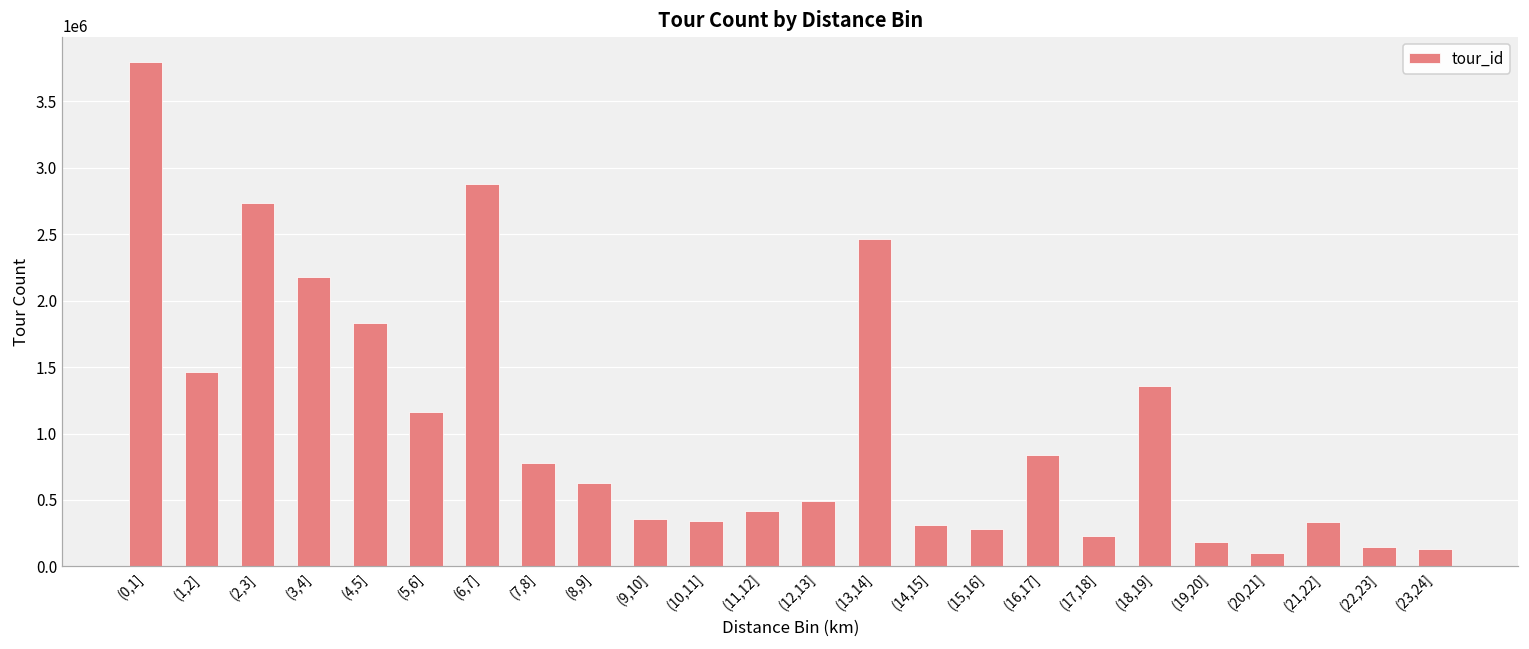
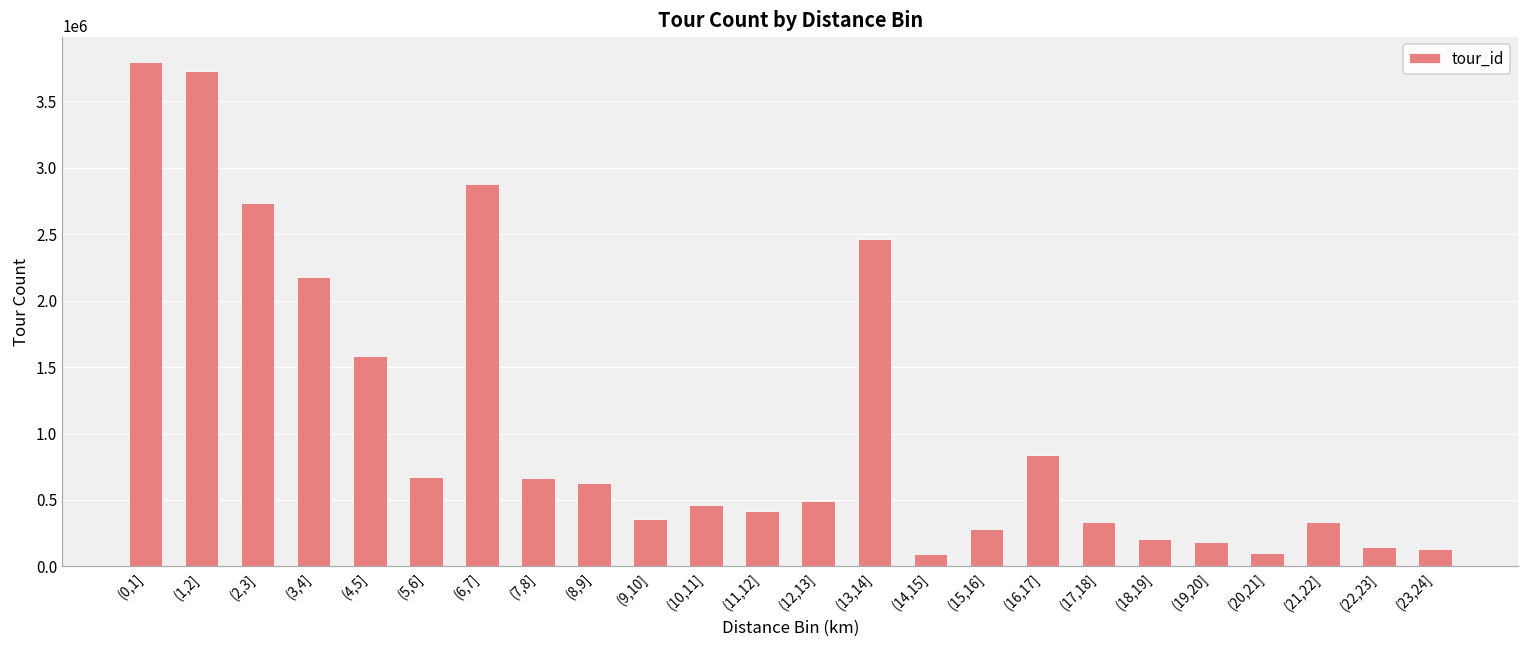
(1,2]: 1470000 -> 3730000
(4,5]: 1830000 -> 1590000
(5,6]: 1160000 -> 670000
(7,8]: 780000 -> 670000
(10,11]: 340000 -> 470000
(14,15]: 310000 -> 100000
(17,18]: 230000 -> 340000
(18,19]: 1360000 -> 210000
